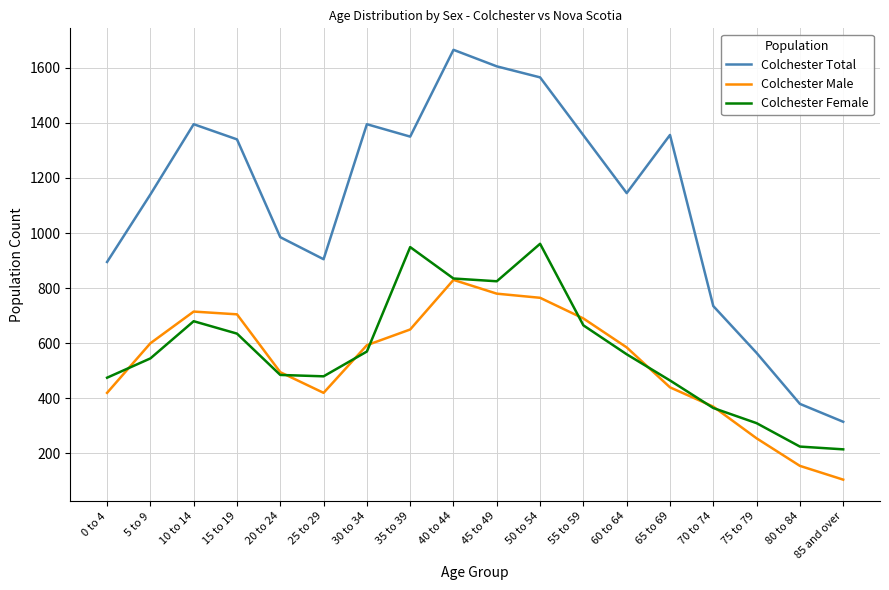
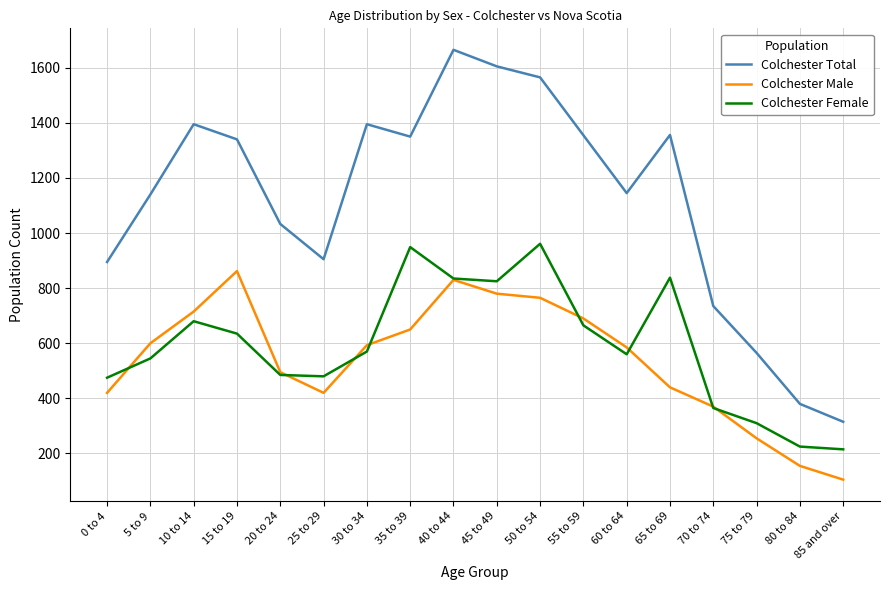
Colchester Male, 15 to 19: 710 -> 860
Colchester Total, 20 to 24: 990 -> 1030
Colchester Female, 65 to 69: 470 -> 840
